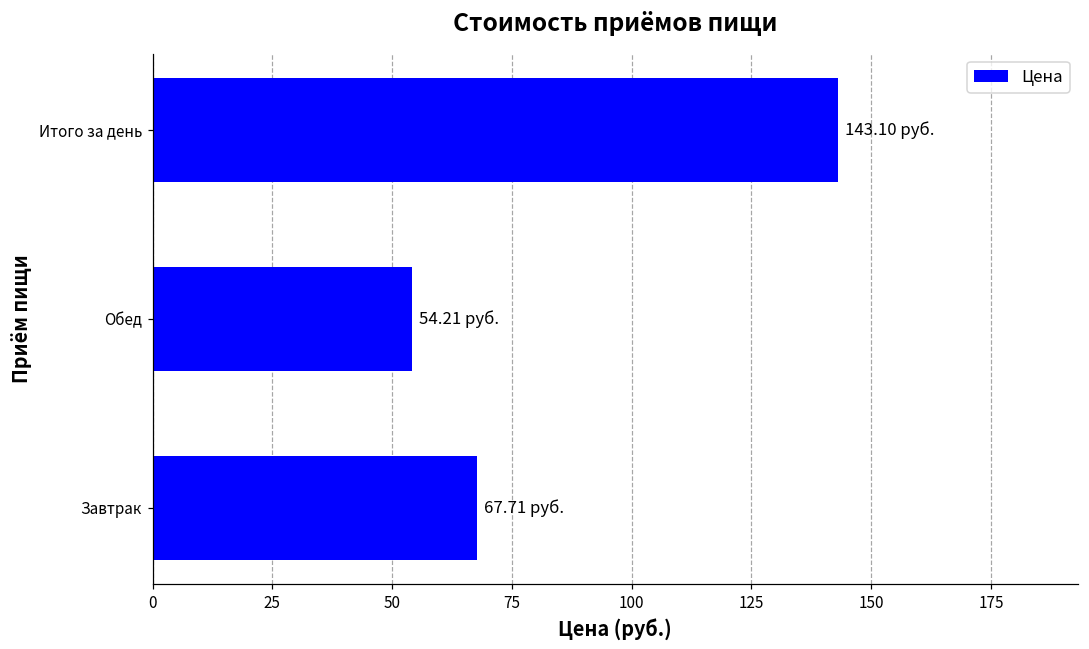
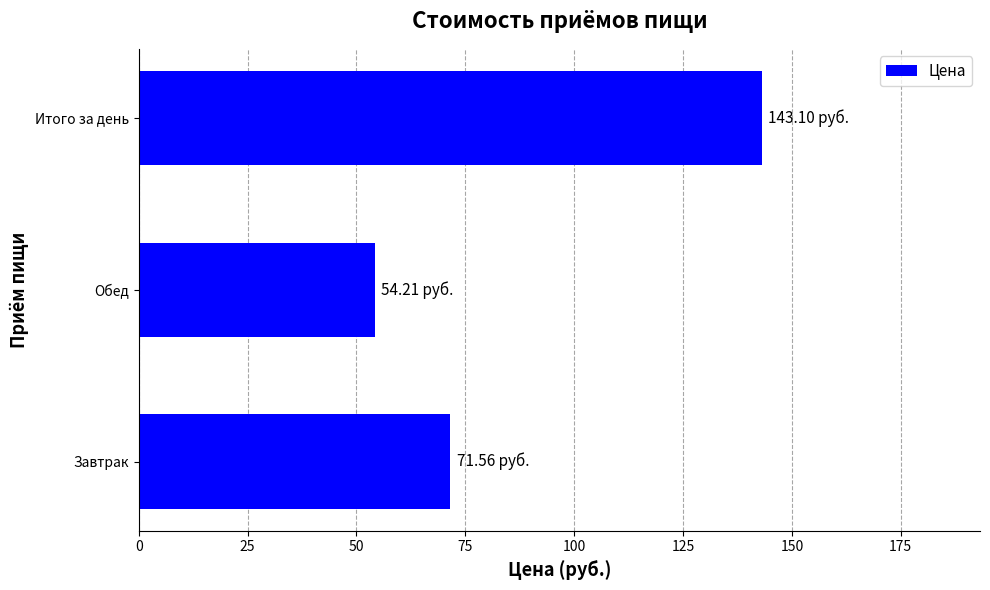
Завтрак: 67.71 -> 71.56
